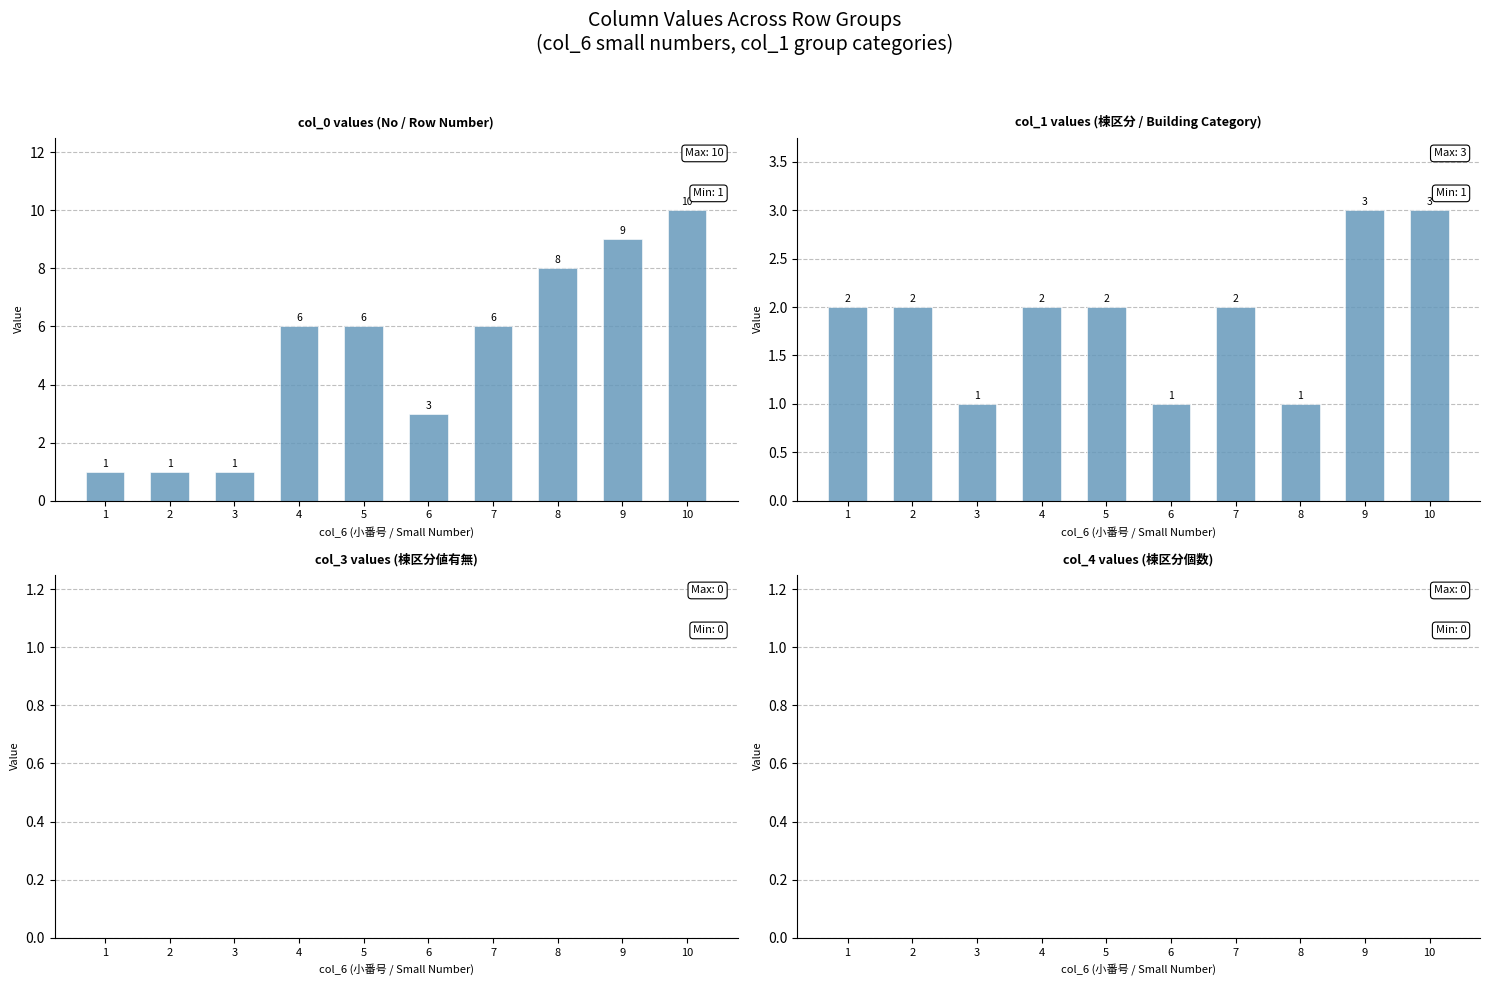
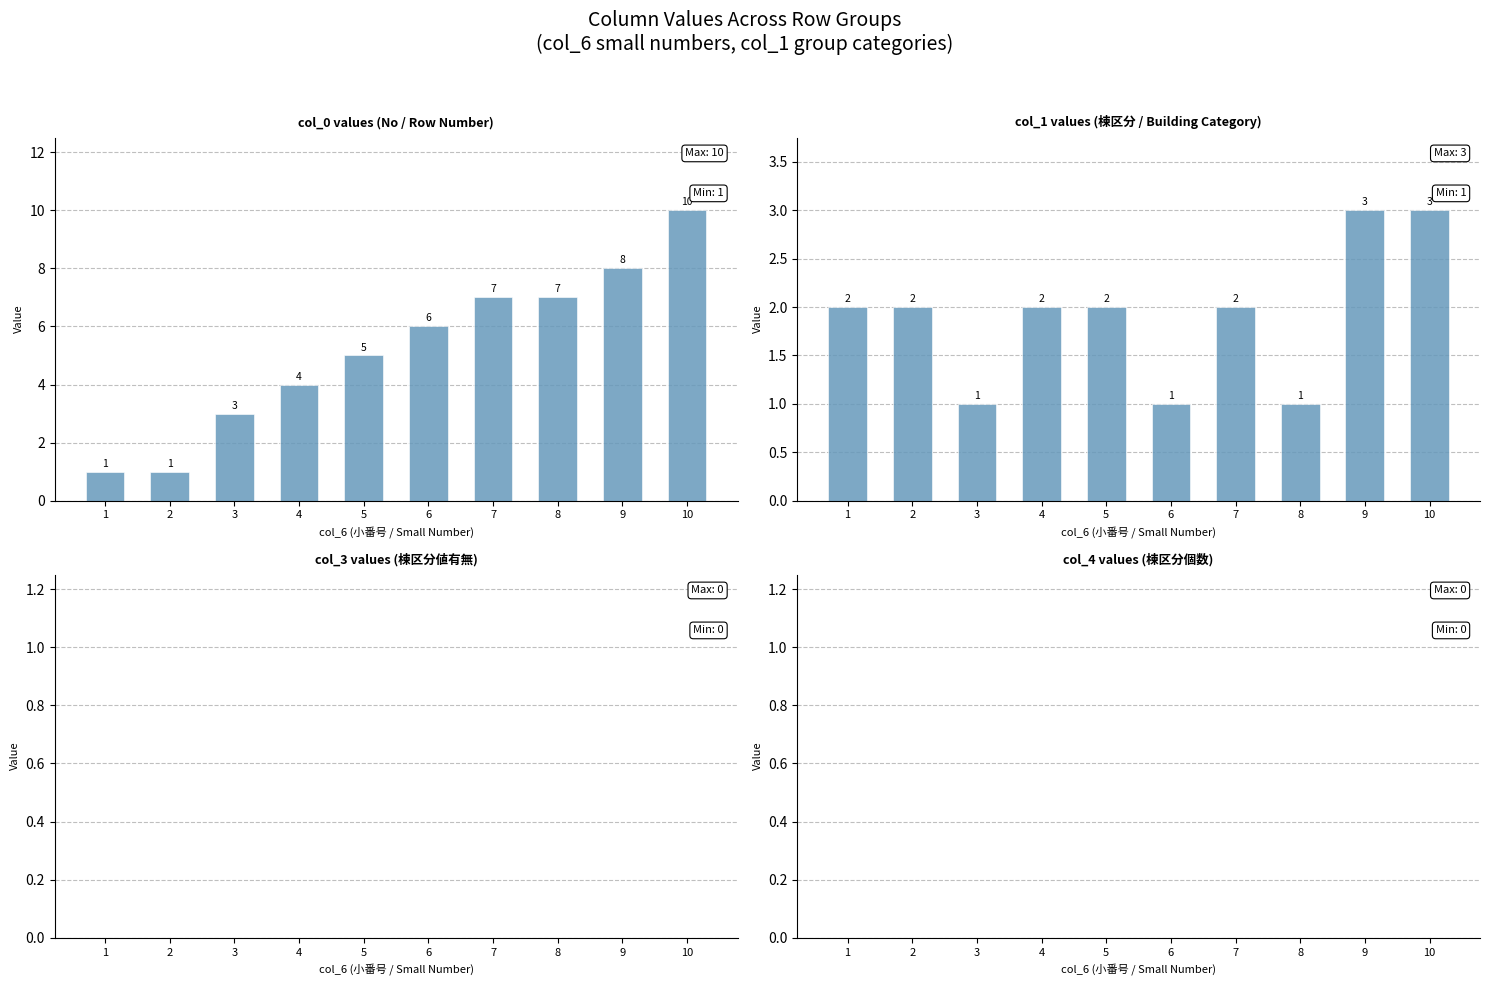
col_0 values (No / Row Number), 3: 1 -> 3
col_0 values (No / Row Number), 4: 6 -> 4
col_0 values (No / Row Number), 5: 6 -> 5
col_0 values (No / Row Number), 6: 3 -> 6
col_0 values (No / Row Number), 7: 6 -> 7
col_0 values (No / Row Number), 8: 8 -> 7
col_0 values (No / Row Number), 9: 9 -> 8
